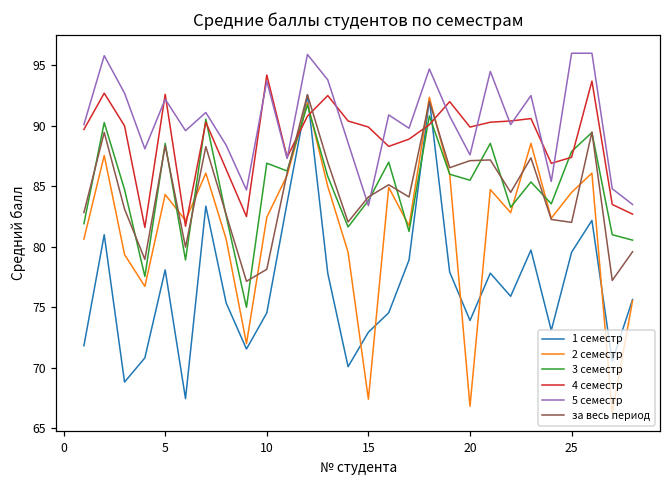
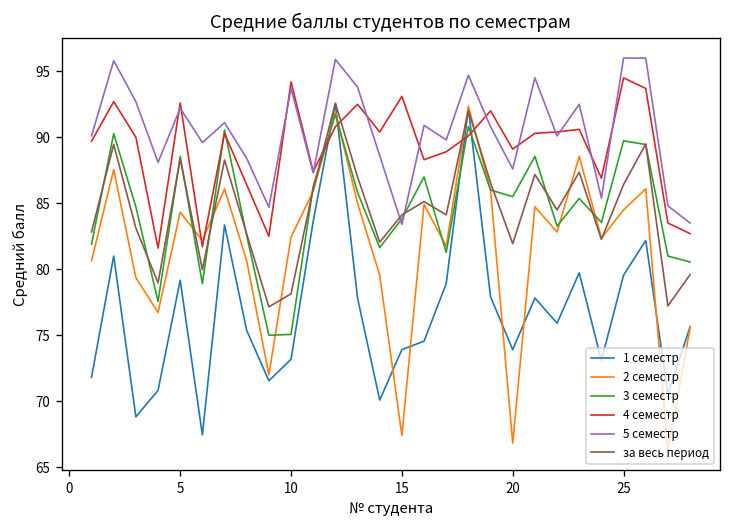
1 семестр, 5: 78.1 -> 79.2
1 семестр, 10: 74.5 -> 73.2
3 семестр, 10: 86.9 -> 75.1
1 семестр, 15: 72.9 -> 73.9
4 семестр, 15: 89.9 -> 93.1
4 семестр, 20: 89.9 -> 89.1
за весь период, 20: 87.1 -> 81.9
3 семестр, 25: 87.9 -> 89.7
4 семестр, 25: 87.4 -> 94.5
за весь период, 25: 82.0 -> 86.4
